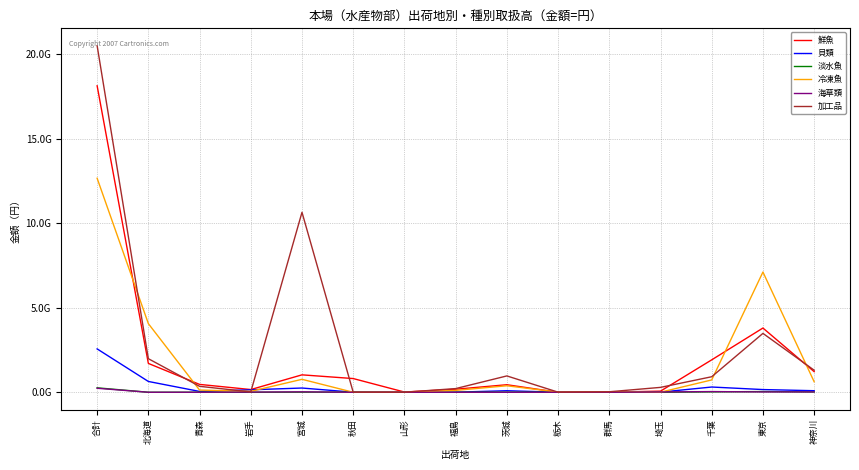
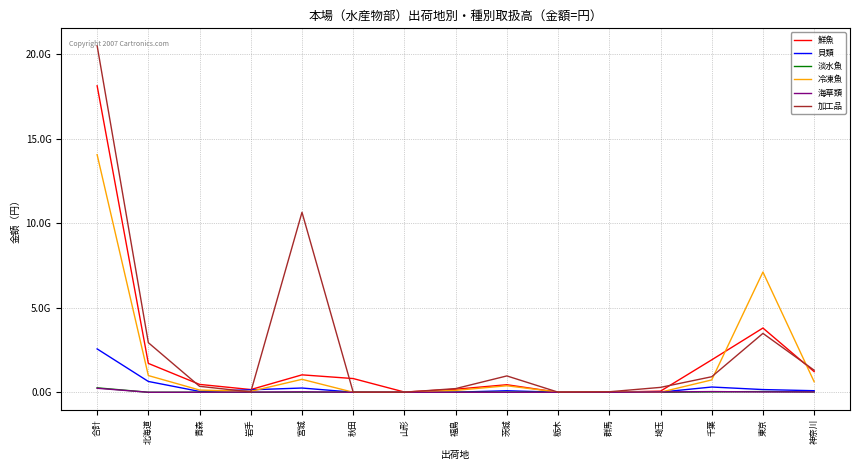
冷凍魚, 合計: 12700000000 -> 14100000000
冷凍魚, 北海道: 4100000000 -> 1000000000
加工品, 北海道: 2000000000 -> 2900000000
